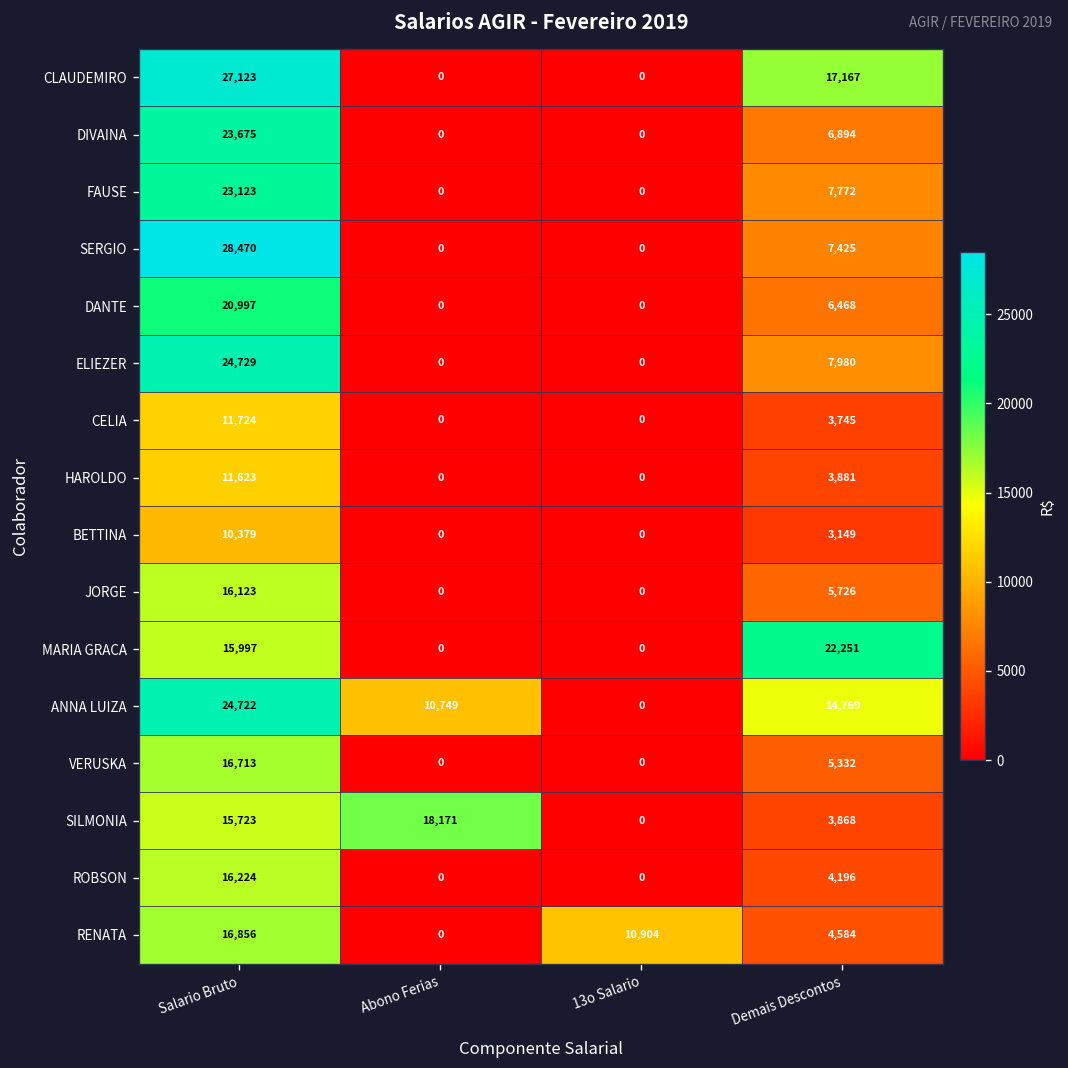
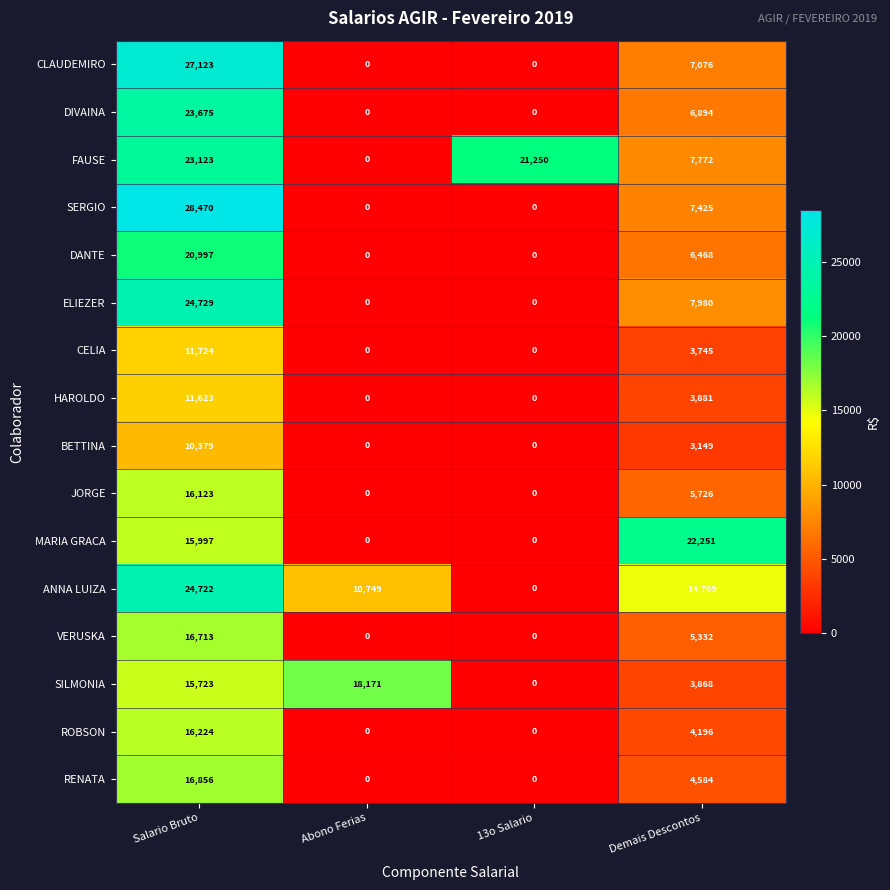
CLAUDEMIRO, Demais Descontos: 17,167 -> 7,076
FAUSE, 13o Salario: 0 -> 21,250
RENATA, 13o Salario: 10,904 -> 0
